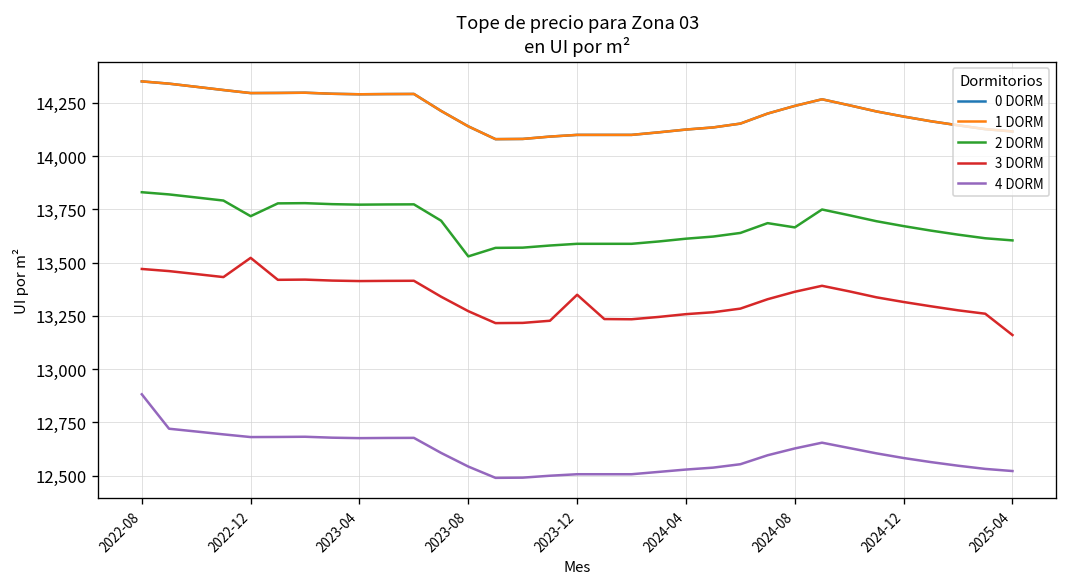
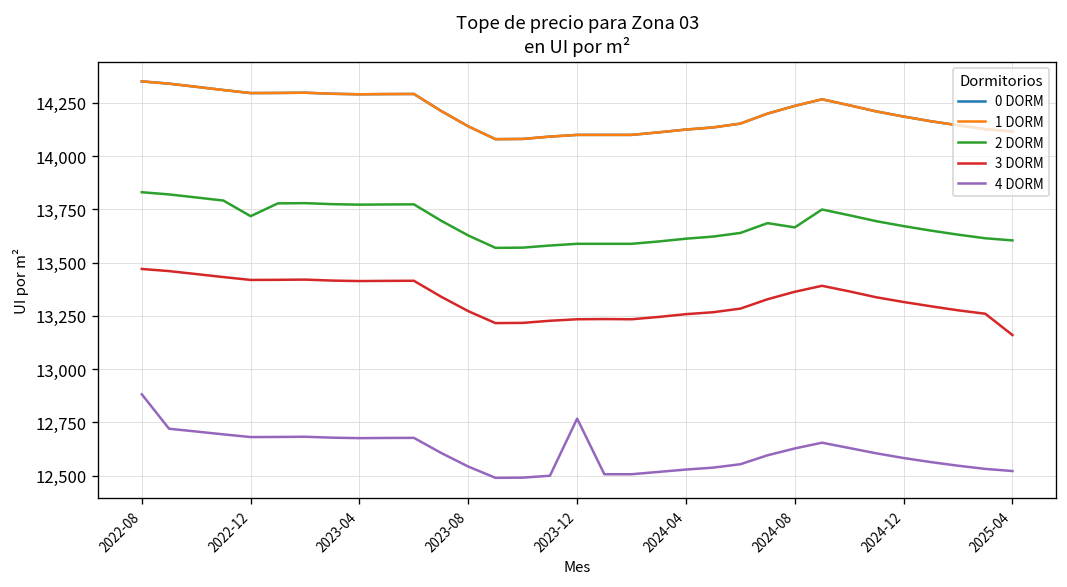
3 DORM, 2022-12: 13,520 -> 13,420
2 DORM, 2023-08: 13,530 -> 13,630
3 DORM, 2023-12: 13,350 -> 13,230
4 DORM, 2023-12: 12,510 -> 12,770
